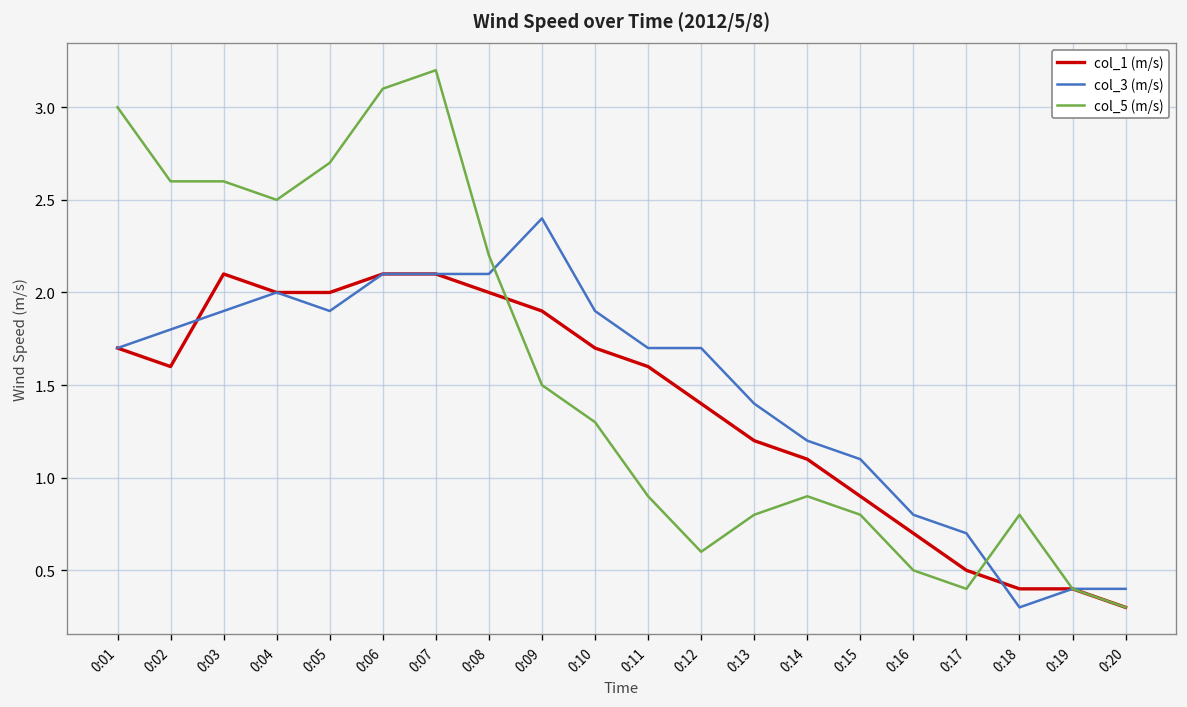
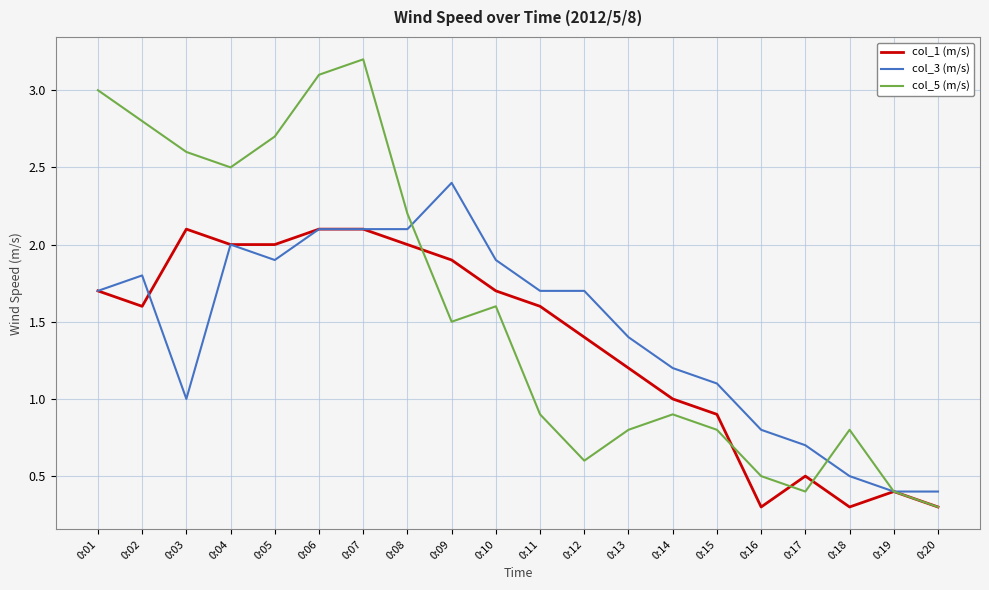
col_5 (m/s), 0:02: 2.6 -> 2.8
col_3 (m/s), 0:03: 1.9 -> 1.0
col_5 (m/s), 0:10: 1.3 -> 1.6
col_1 (m/s), 0:14: 1.1 -> 1.0
col_1 (m/s), 0:16: 0.7 -> 0.3
col_1 (m/s), 0:18: 0.4 -> 0.3
col_3 (m/s), 0:18: 0.3 -> 0.5
